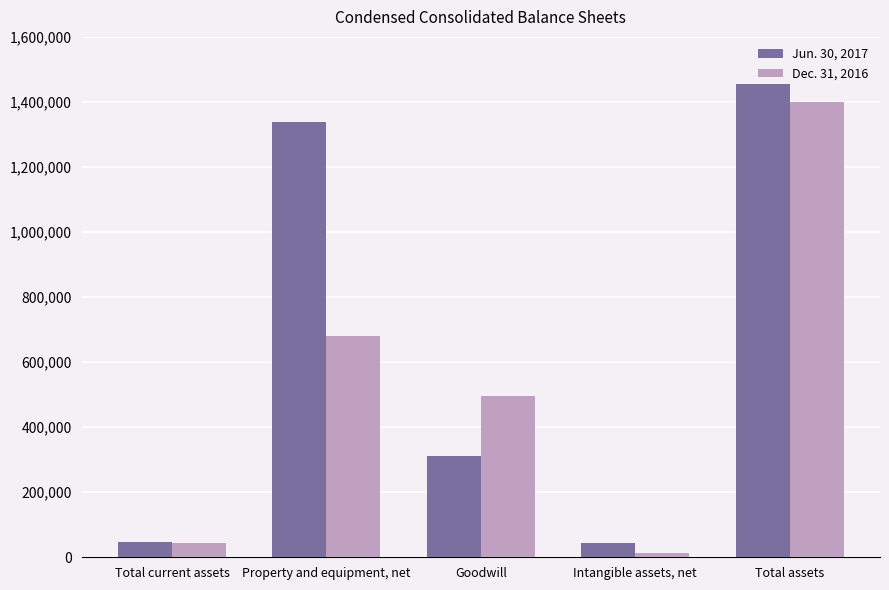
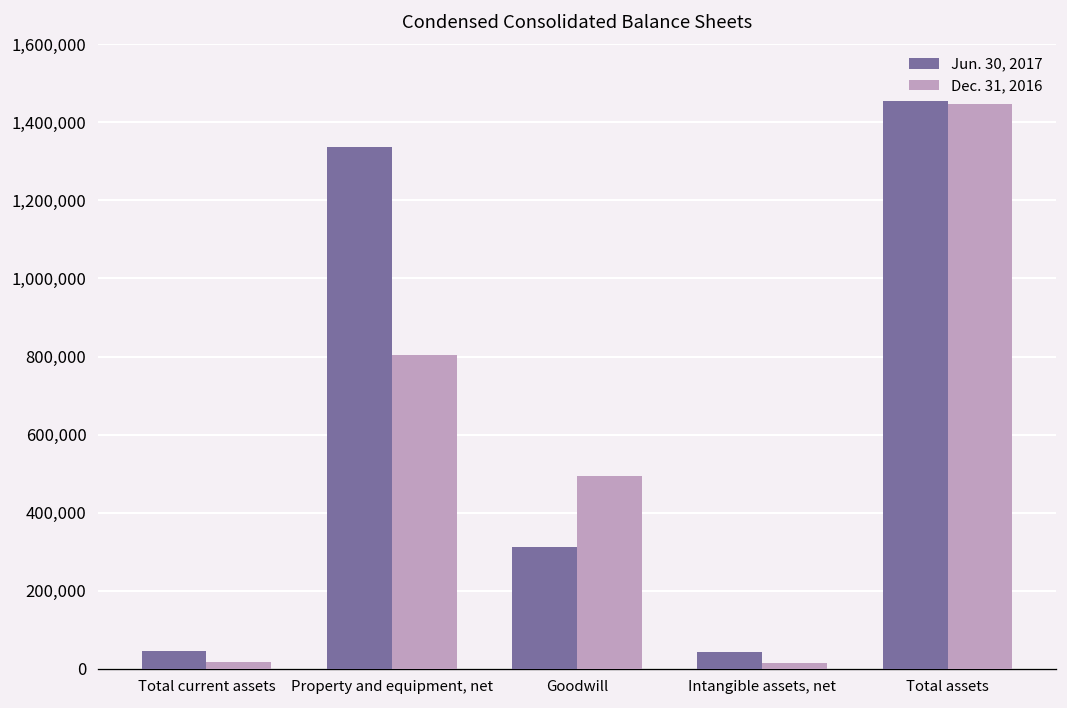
Dec. 31, 2016, Total current assets: 40,000 -> 20,000
Dec. 31, 2016, Property and equipment, net: 680,000 -> 810,000
Dec. 31, 2016, Total assets: 1,400,000 -> 1,450,000
